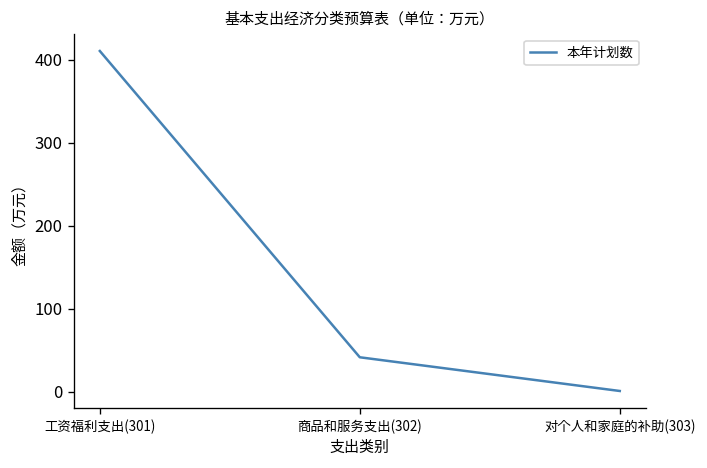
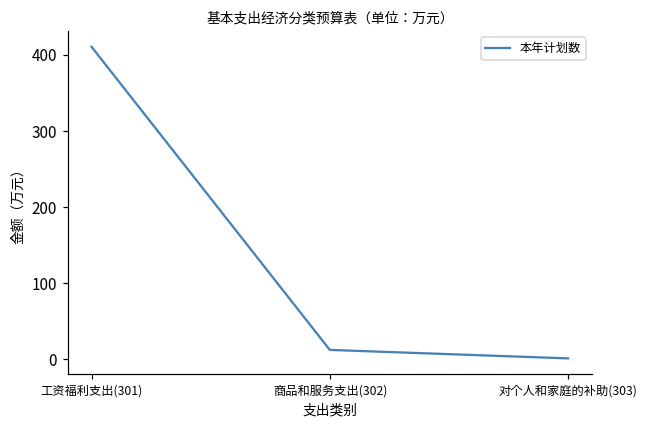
商品和服务支出(302): 40 -> 10
